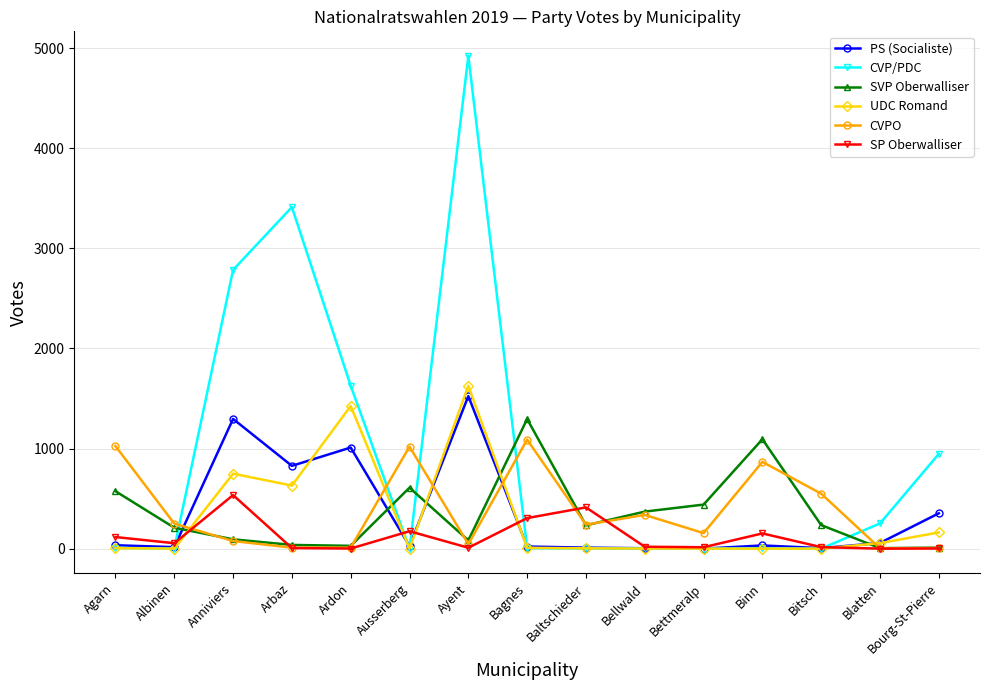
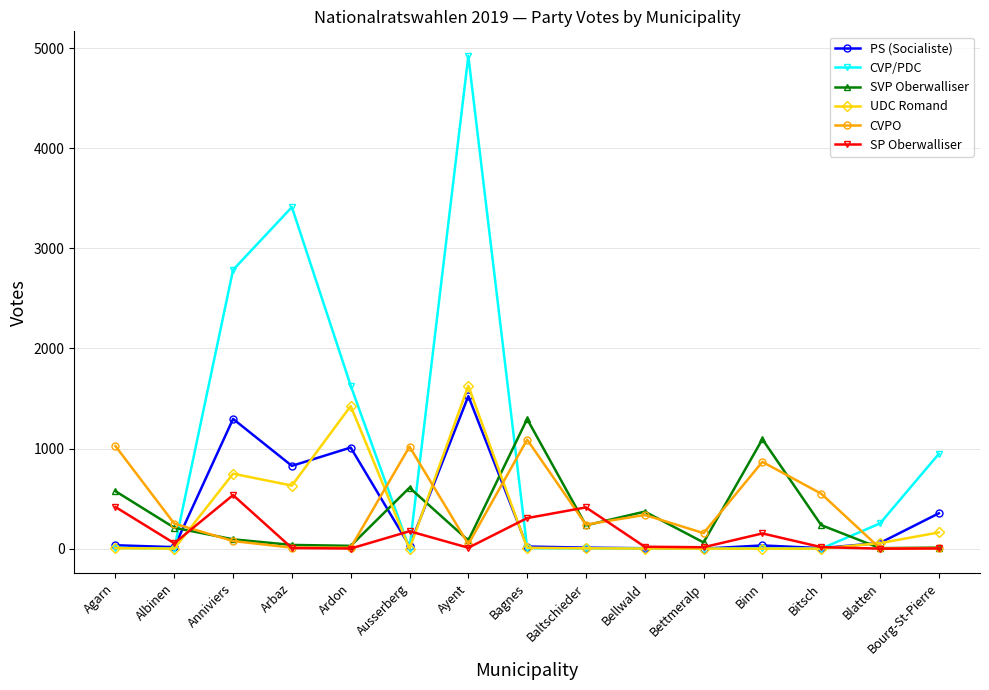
SP Oberwalliser, Agarn: 120 -> 420
SVP Oberwalliser, Bettmeralp: 440 -> 60
